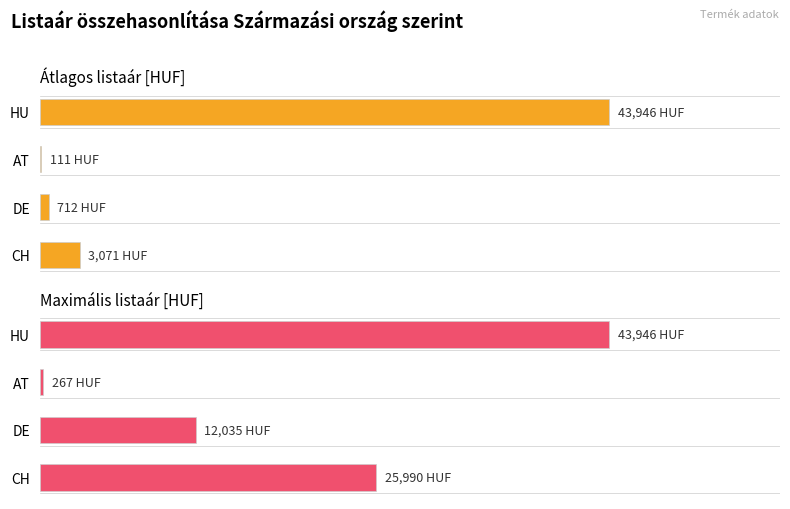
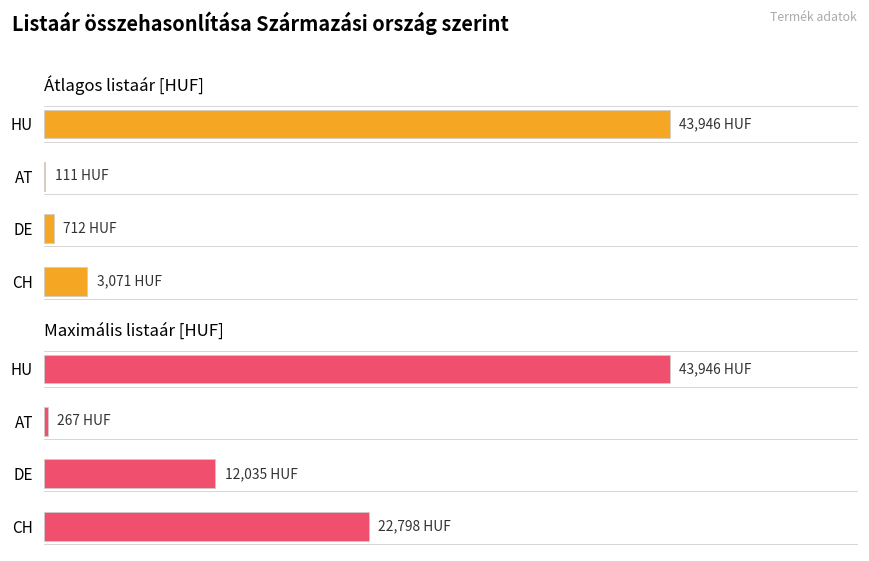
Maximális listaár [HUF], CH: 25,990 -> 22,798
